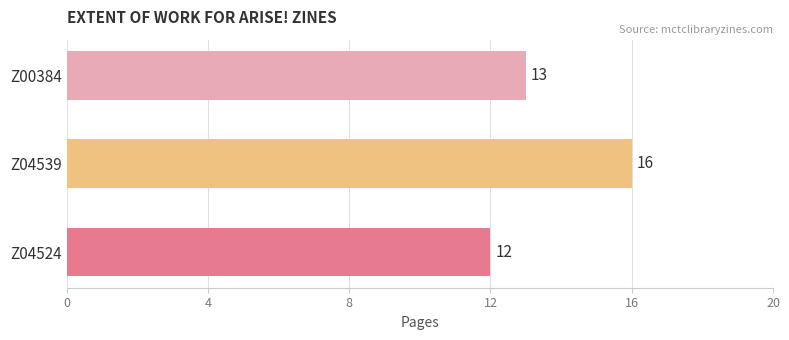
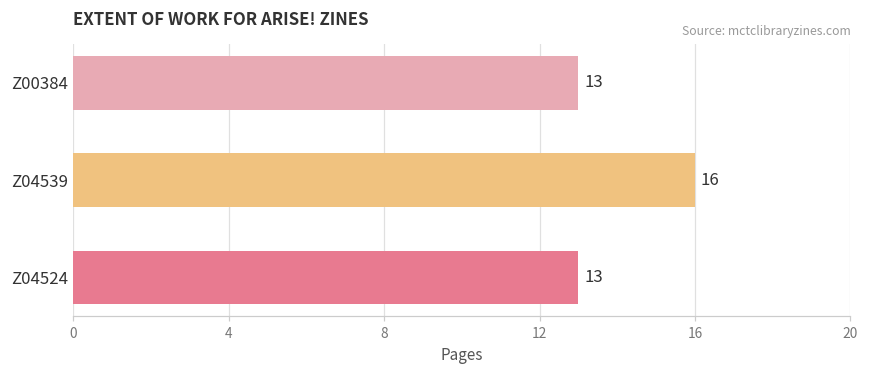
Z04524: 12 -> 13
